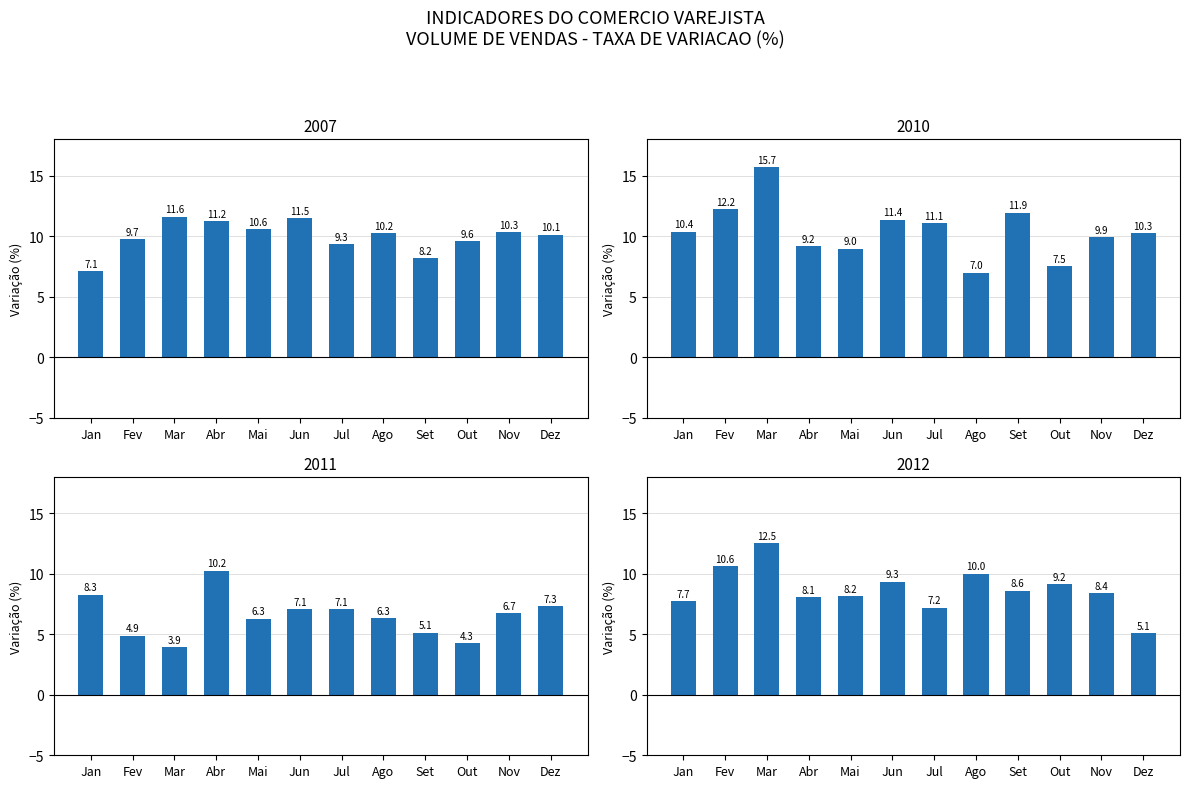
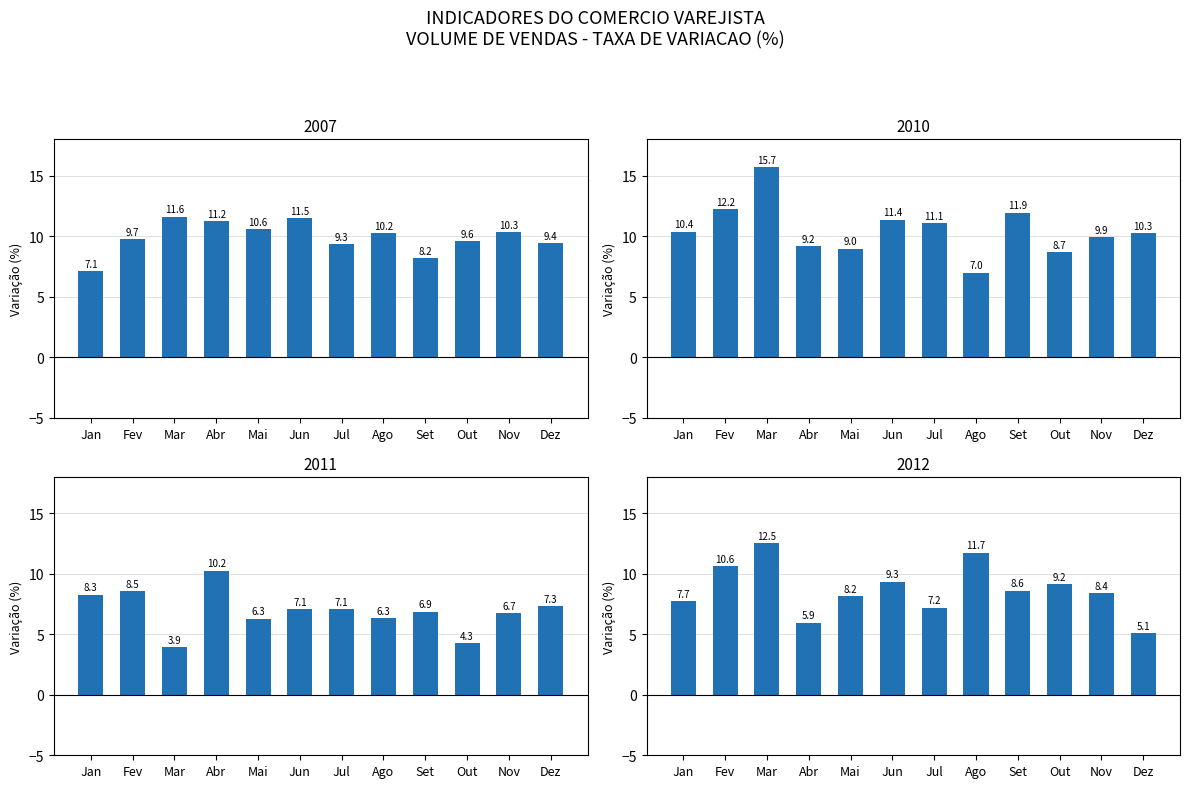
2007, Dez: 10.1 -> 9.4
2010, Out: 7.5 -> 8.7
2011, Fev: 4.9 -> 8.5
2011, Set: 5.1 -> 6.9
2012, Abr: 8.1 -> 5.9
2012, Ago: 10.0 -> 11.7
